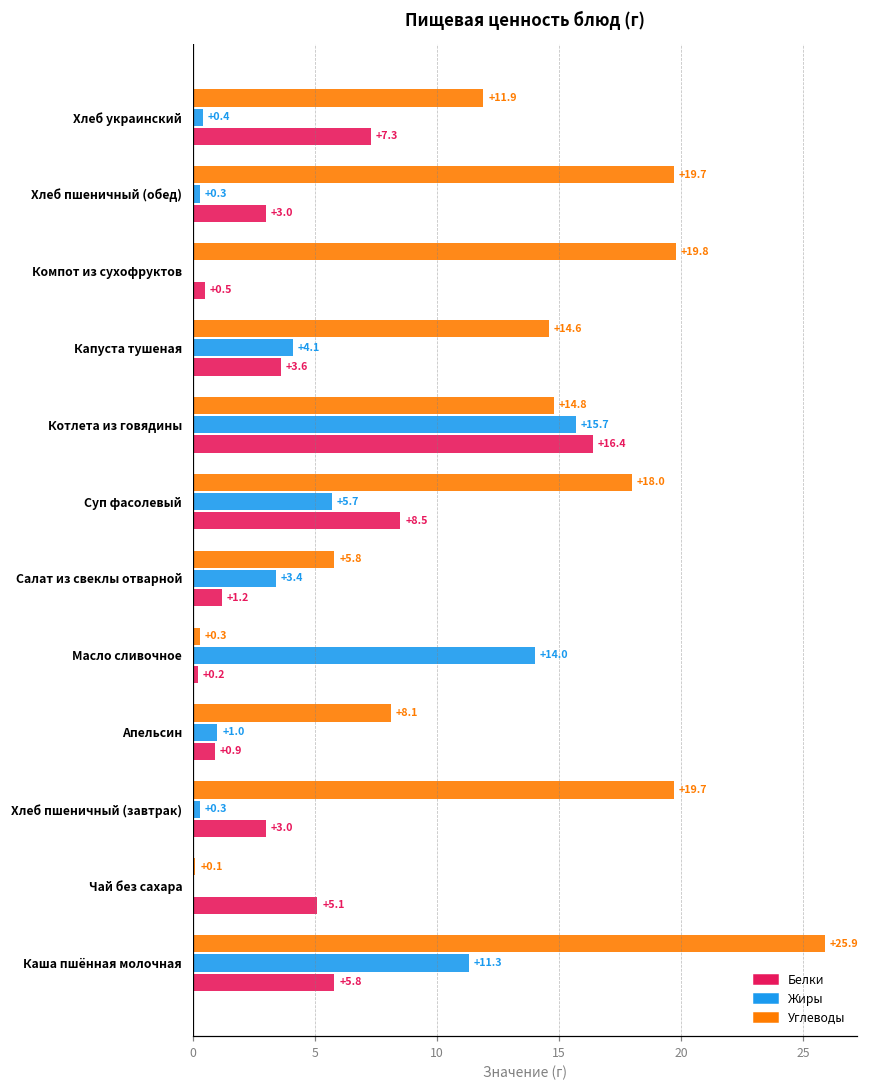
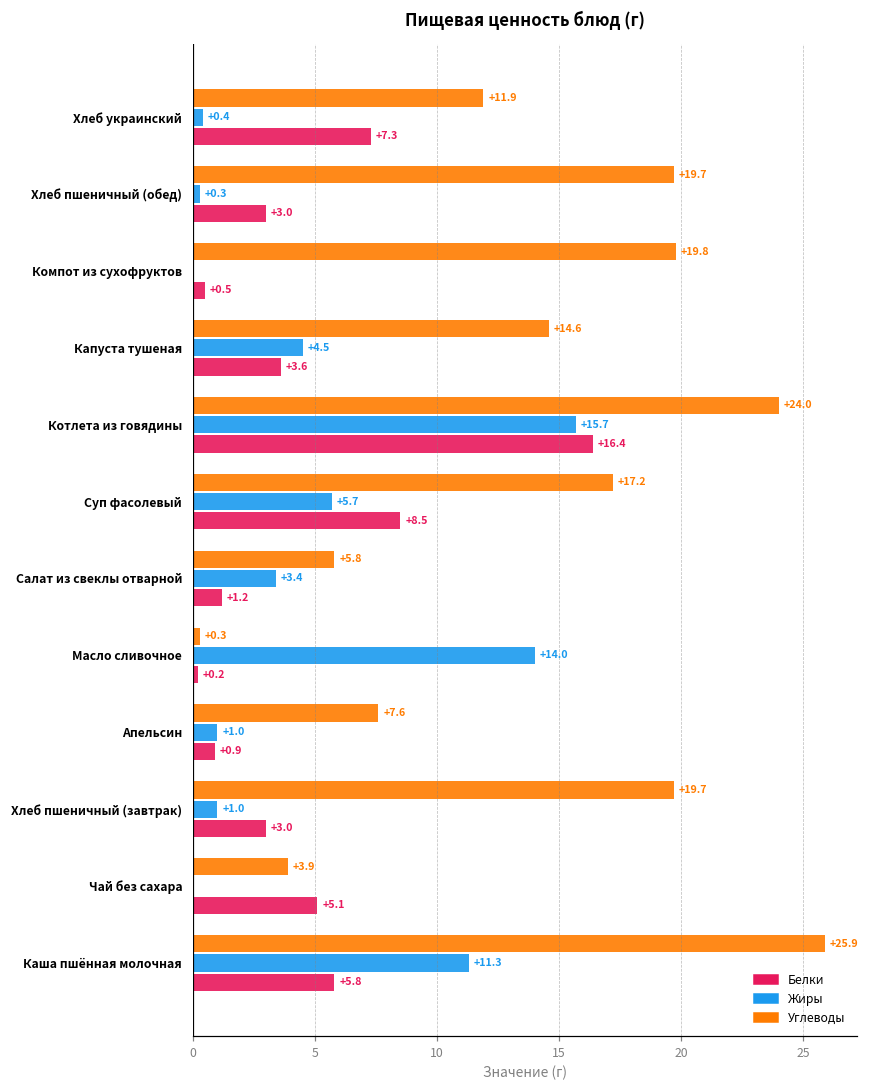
Жиры, Капуста тушеная: +4.1 -> +4.5
Углеводы, Котлета из говядины: +14.8 -> +24.0
Углеводы, Суп фасолевый: +18.0 -> +17.2
Углеводы, Апельсин: +8.1 -> +7.6
Жиры, Хлеб пшеничный (завтрак): +0.3 -> +1.0
Углеводы, Чай без сахара: +0.1 -> +3.9
